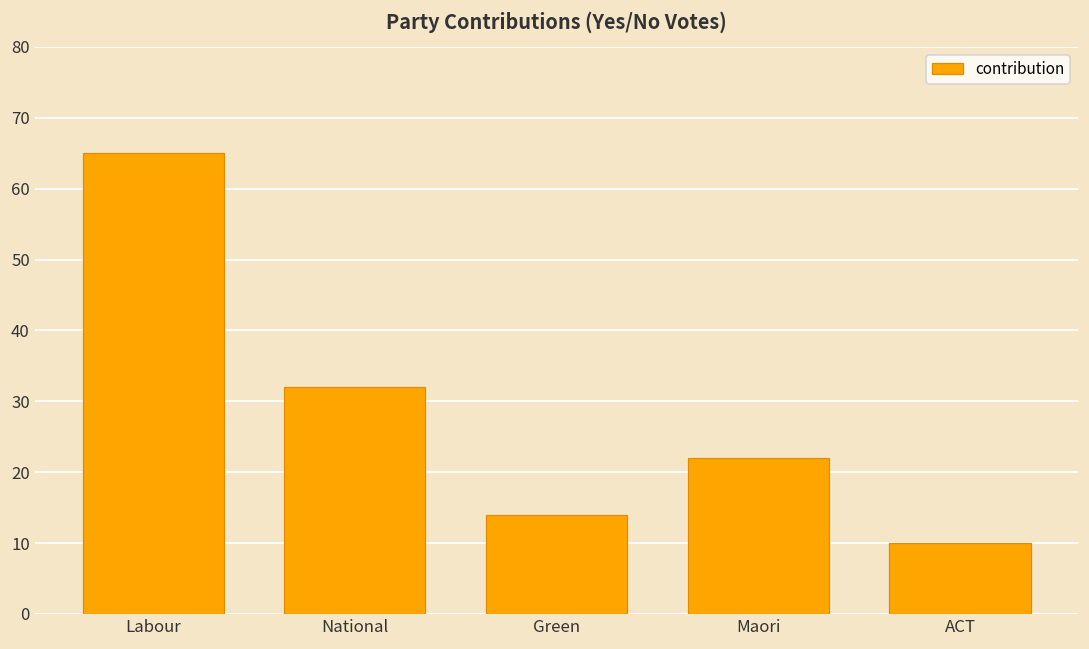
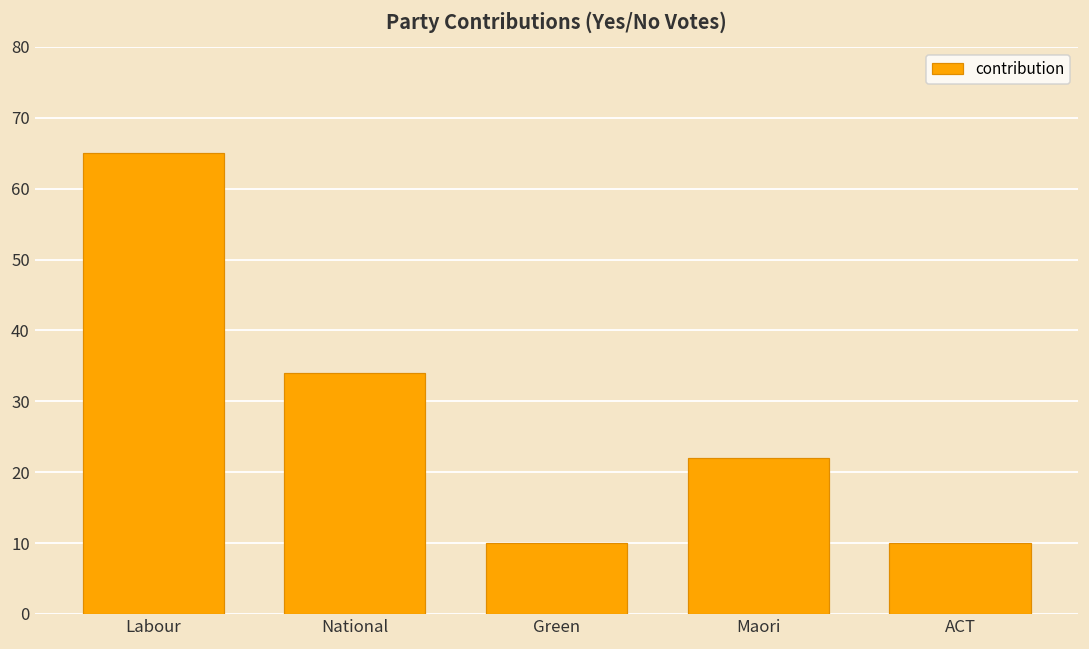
National: 32 -> 34
Green: 14 -> 10
